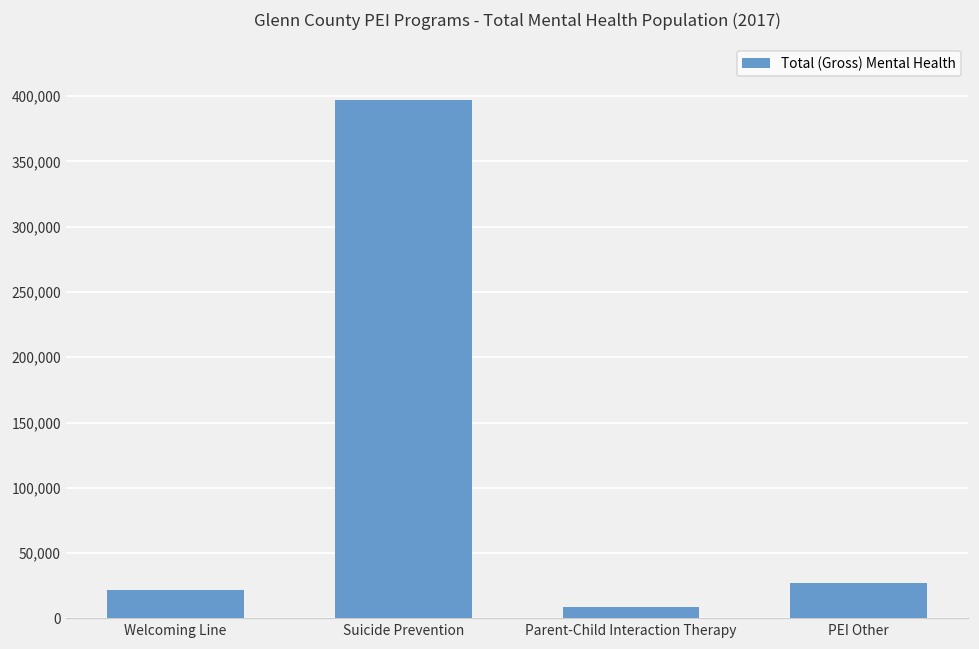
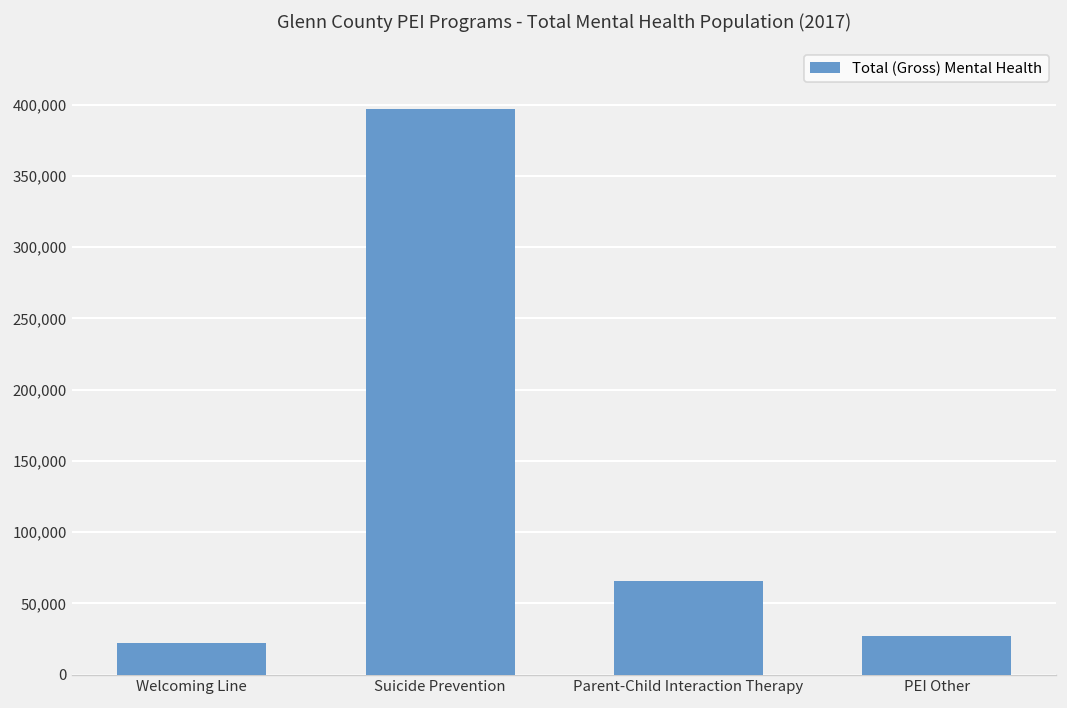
Parent-Child Interaction Therapy: 9,000 -> 66,000
